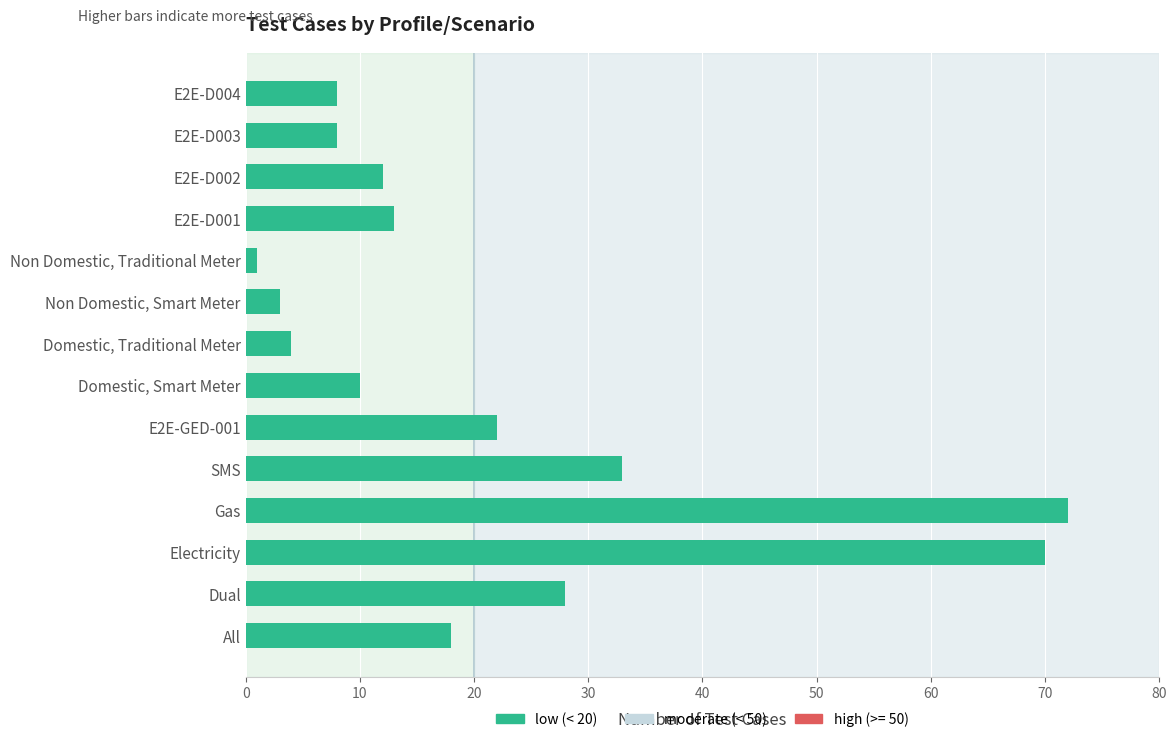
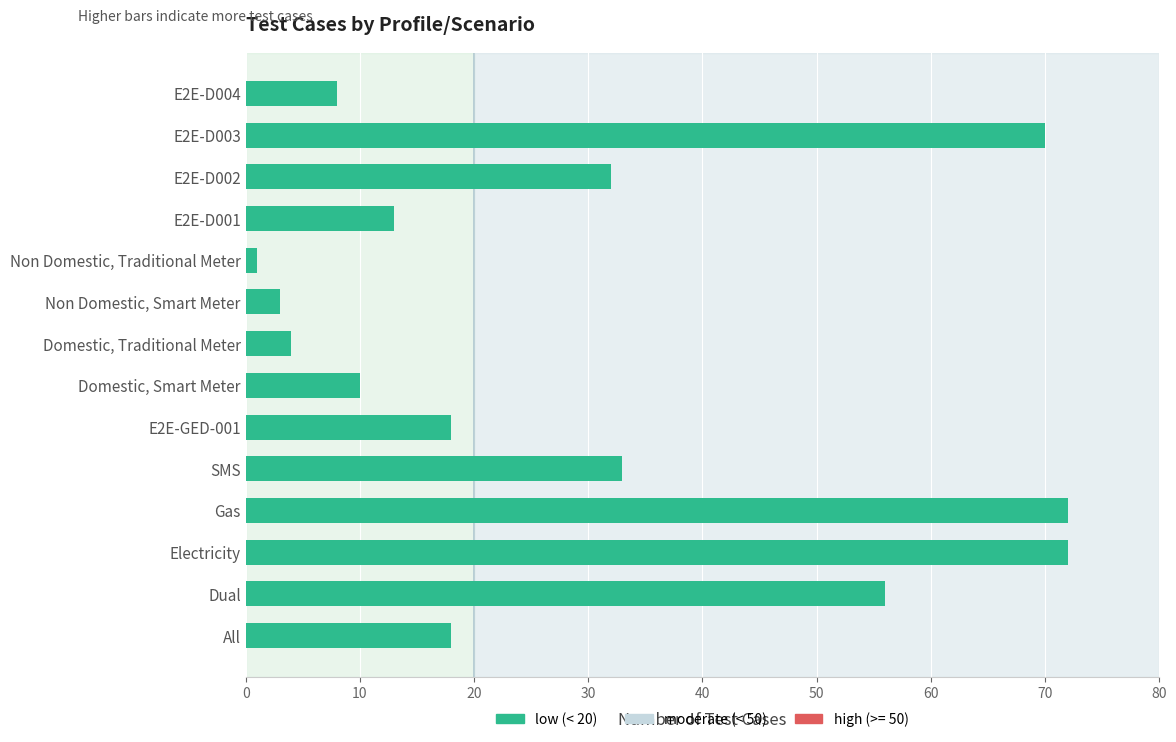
E2E-D003: 8 -> 70
E2E-D002: 12 -> 32
E2E-GED-001: 22 -> 18
Electricity: 70 -> 72
Dual: 28 -> 56
